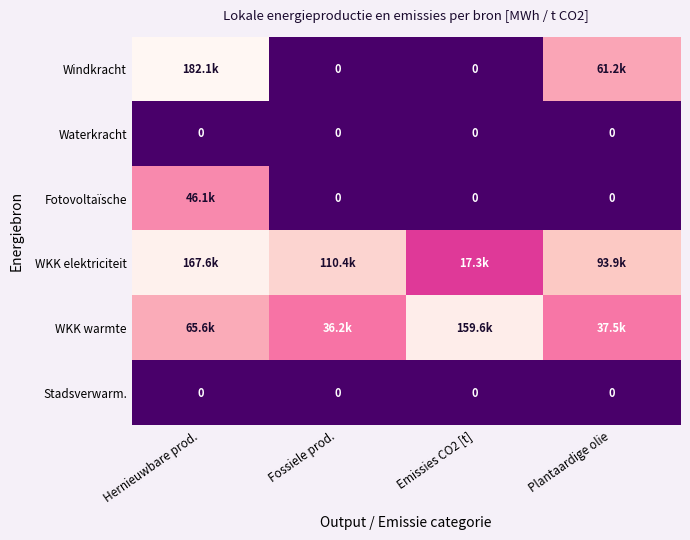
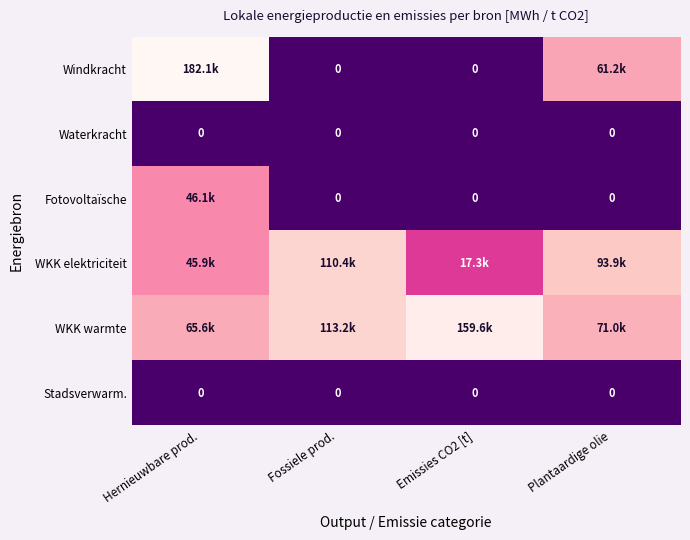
WKK elektriciteit, Hernieuwbare prod.: 167.6k -> 45.9k
WKK warmte, Fossiele prod.: 36.2k -> 113.2k
WKK warmte, Plantaardige olie: 37.5k -> 71.0k
